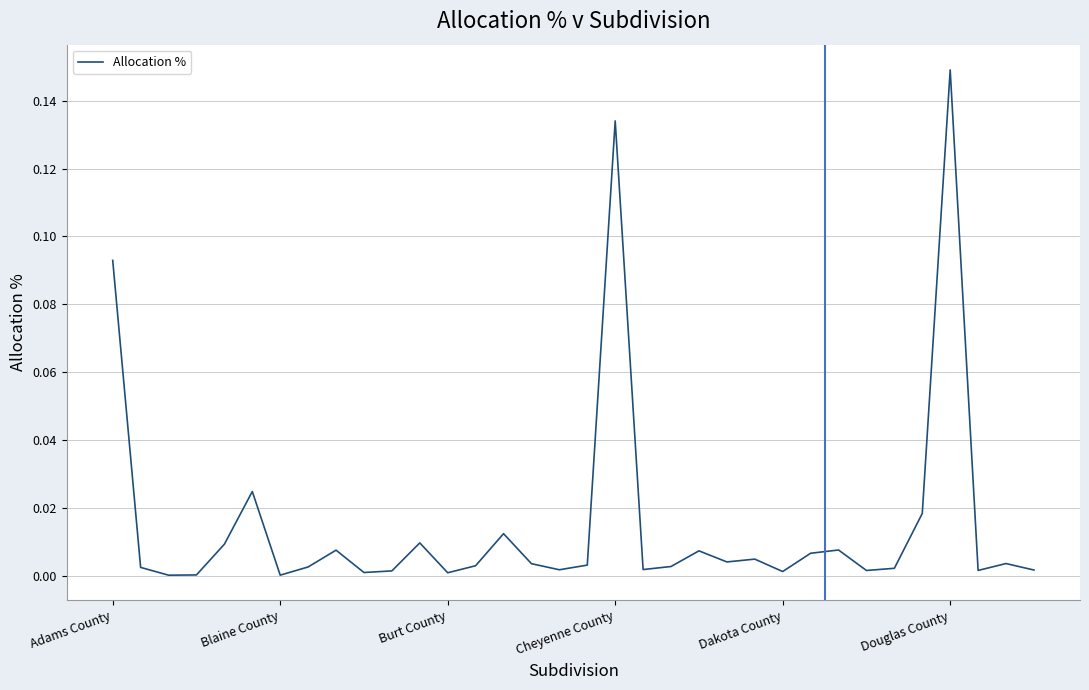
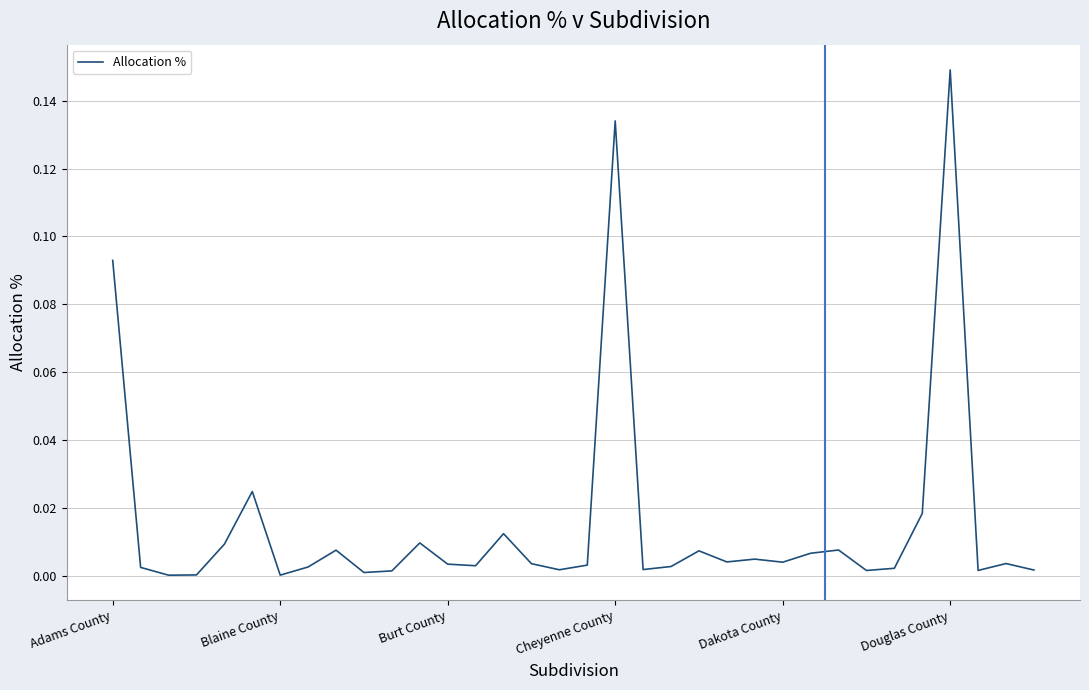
Burt County: 0.001 -> 0.003
Dakota County: 0.001 -> 0.004
